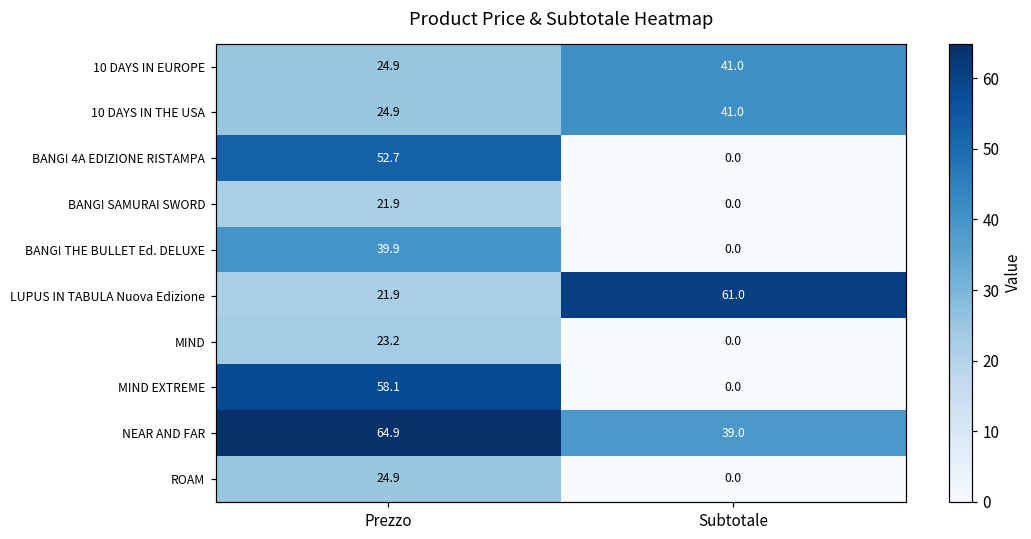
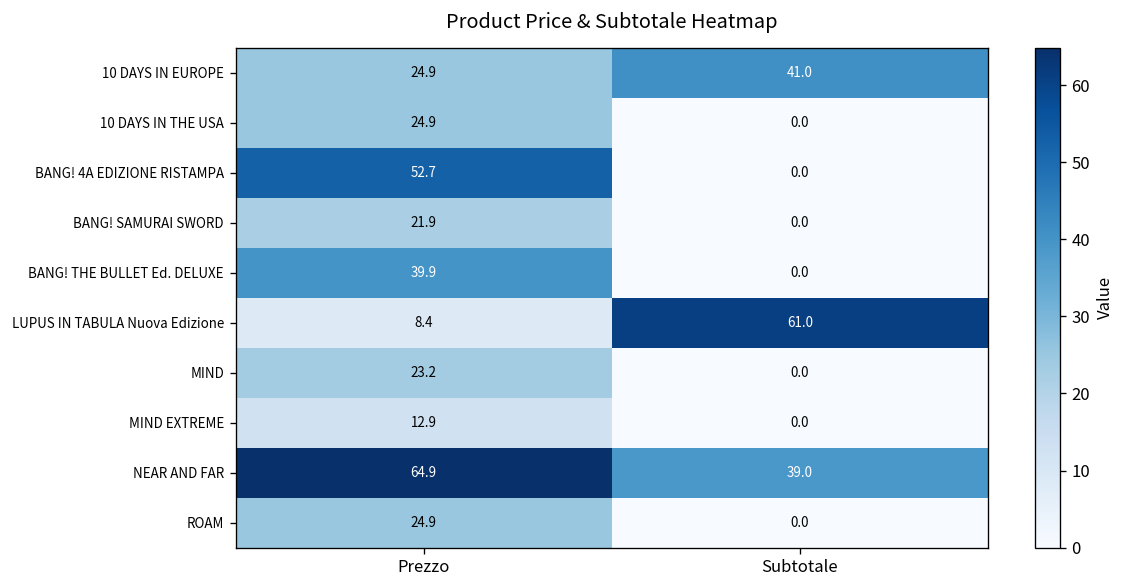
10 DAYS IN THE USA, Subtotale: 41.0 -> 0.0
LUPUS IN TABULA Nuova Edizione, Prezzo: 21.9 -> 8.4
MIND EXTREME, Prezzo: 58.1 -> 12.9
